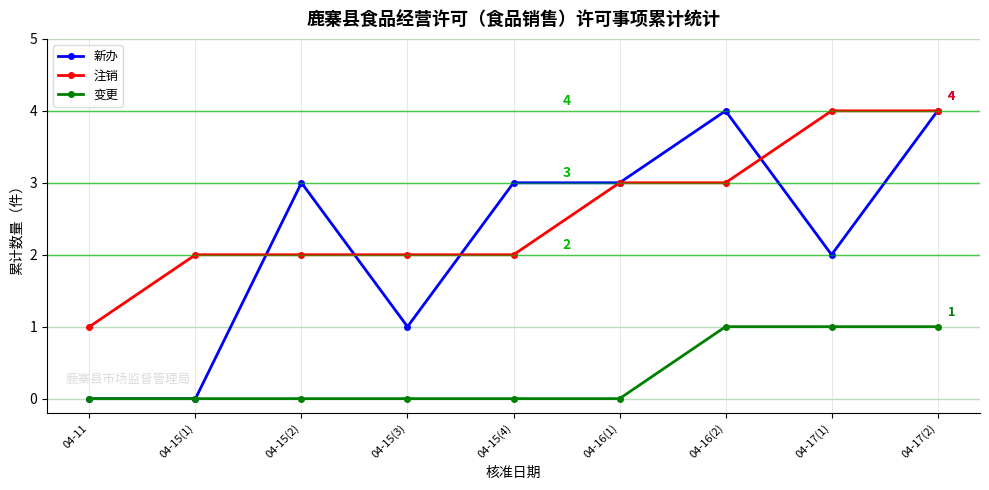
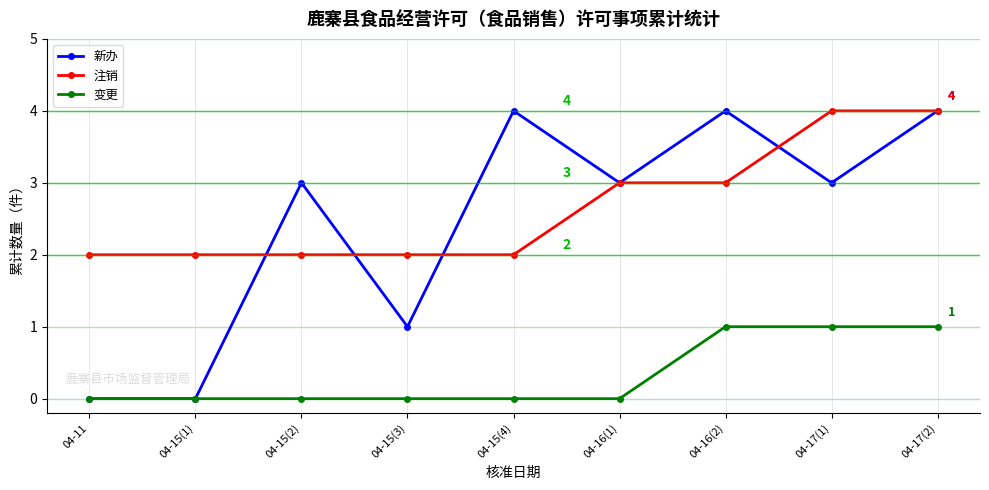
注销, 04-11: 1 -> 2
新办, 04-15(4): 3 -> 4
新办, 04-17(1): 2 -> 3
